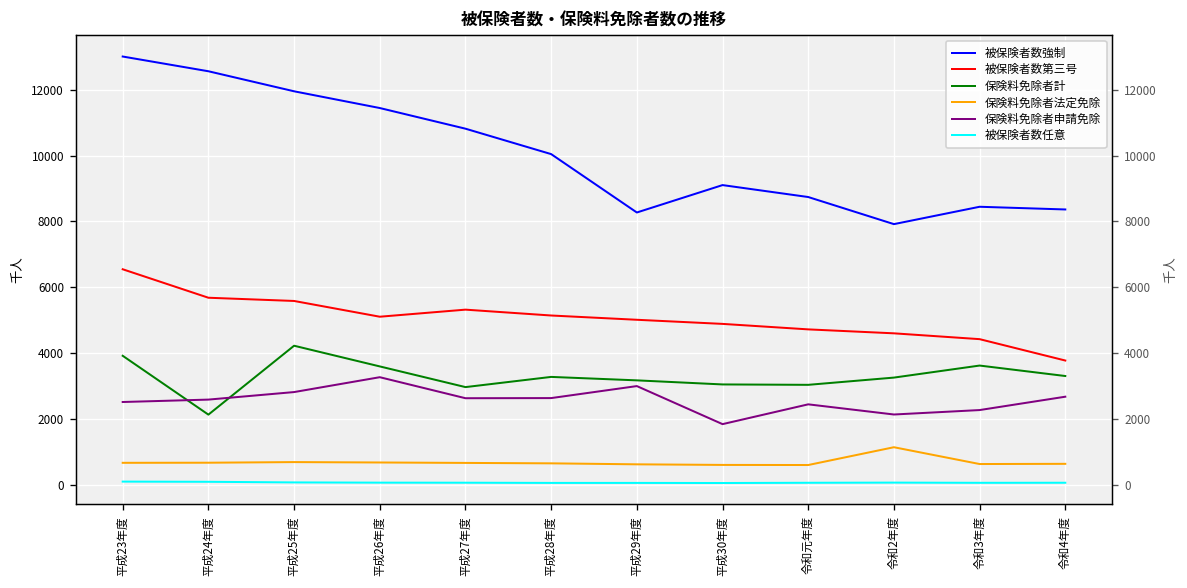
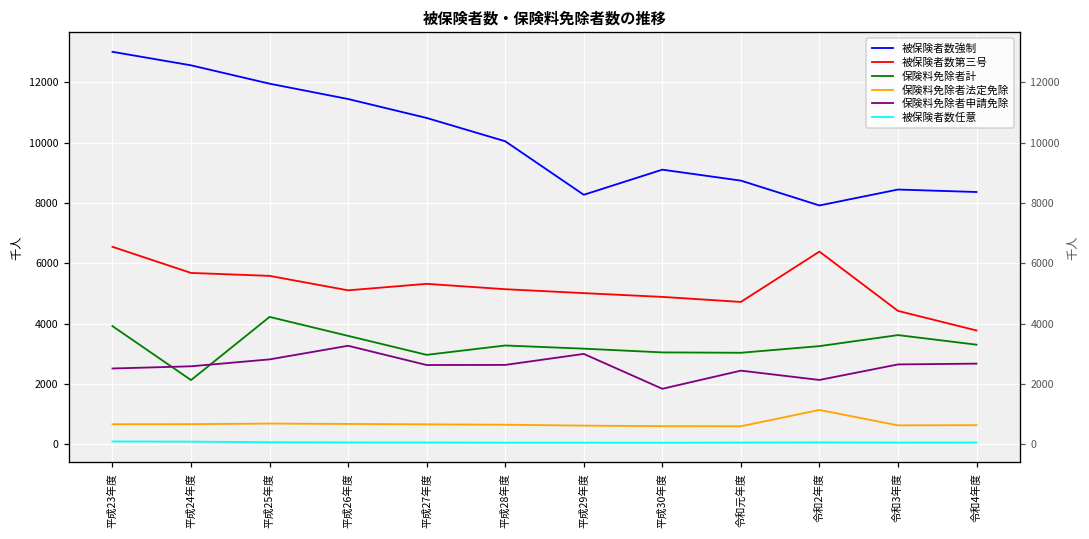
被保険者数第三号, 令和2年度: 4600 -> 6400
保険料免除者申請免除, 令和3年度: 2300 -> 2600
